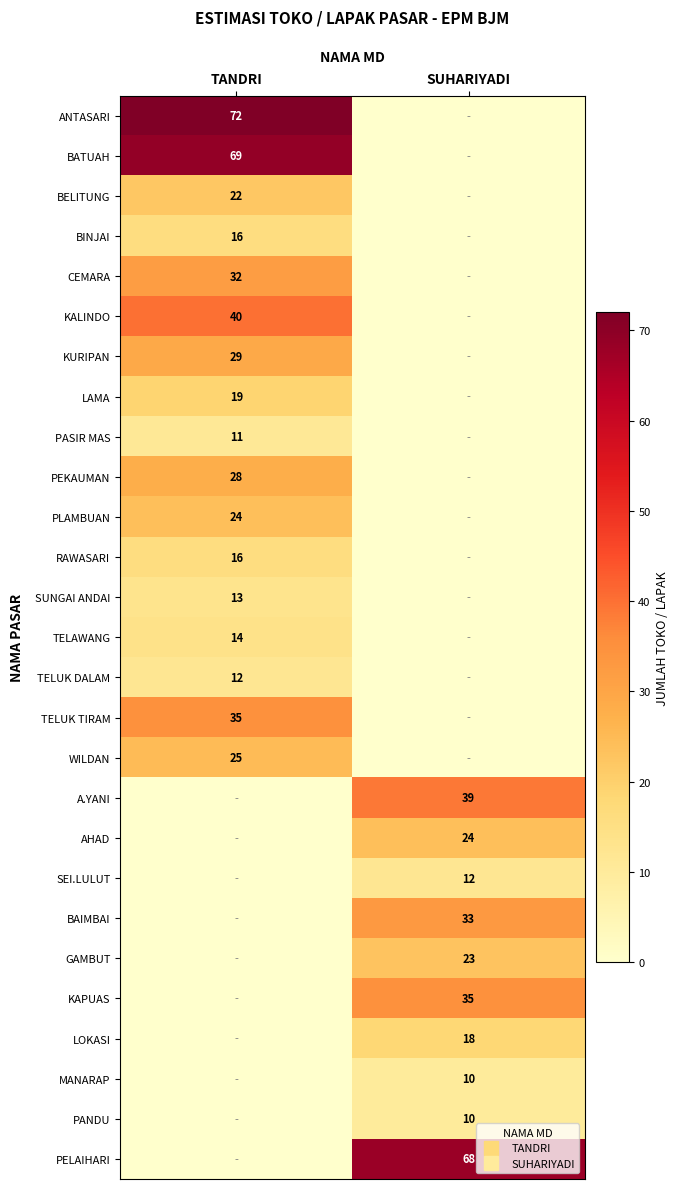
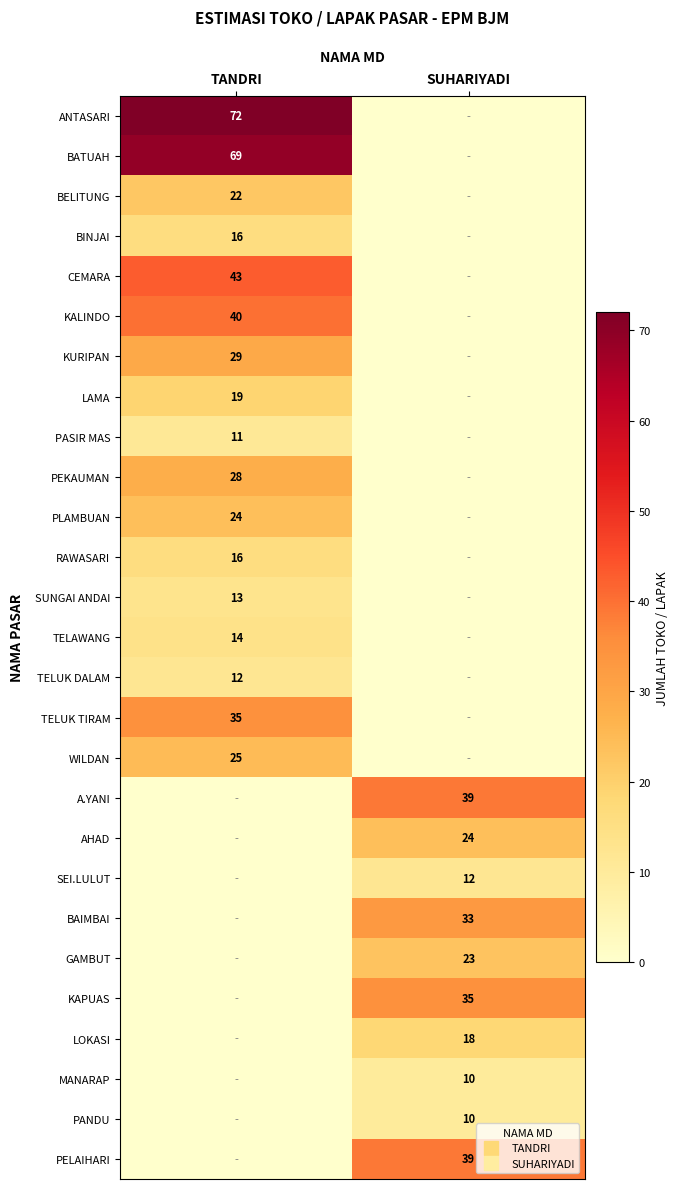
CEMARA, TANDRI: 32 -> 43
PELAIHARI, SUHARIYADI: 68 -> 39
